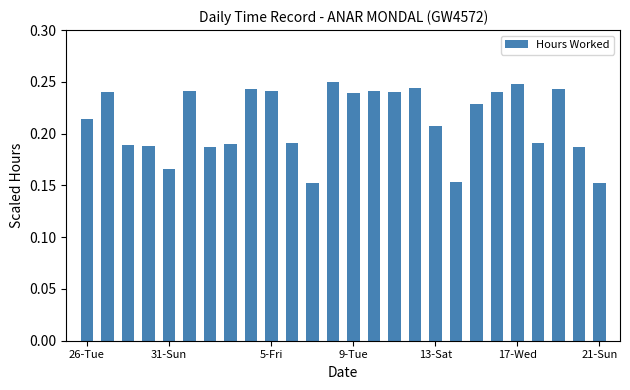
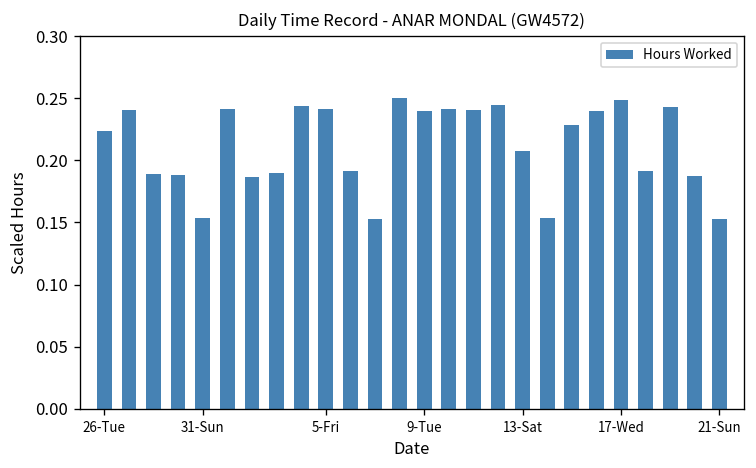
26-Tue: 0.214 -> 0.224
31-Sun: 0.166 -> 0.153
